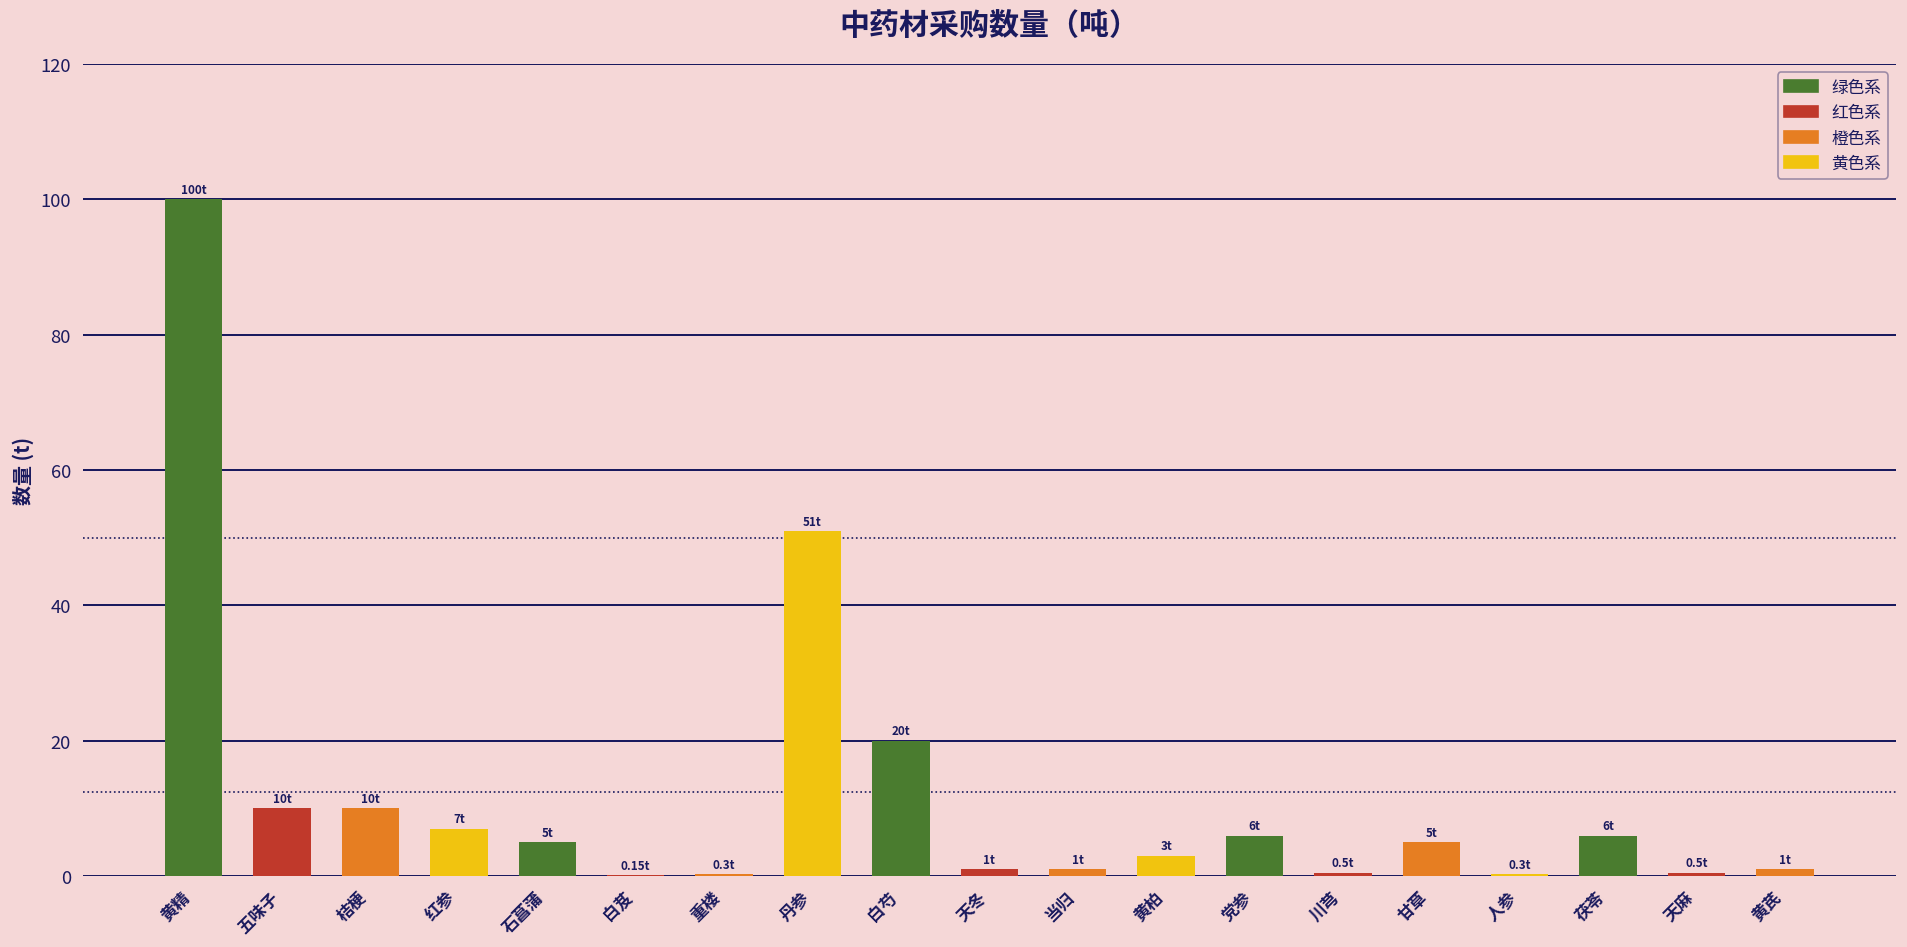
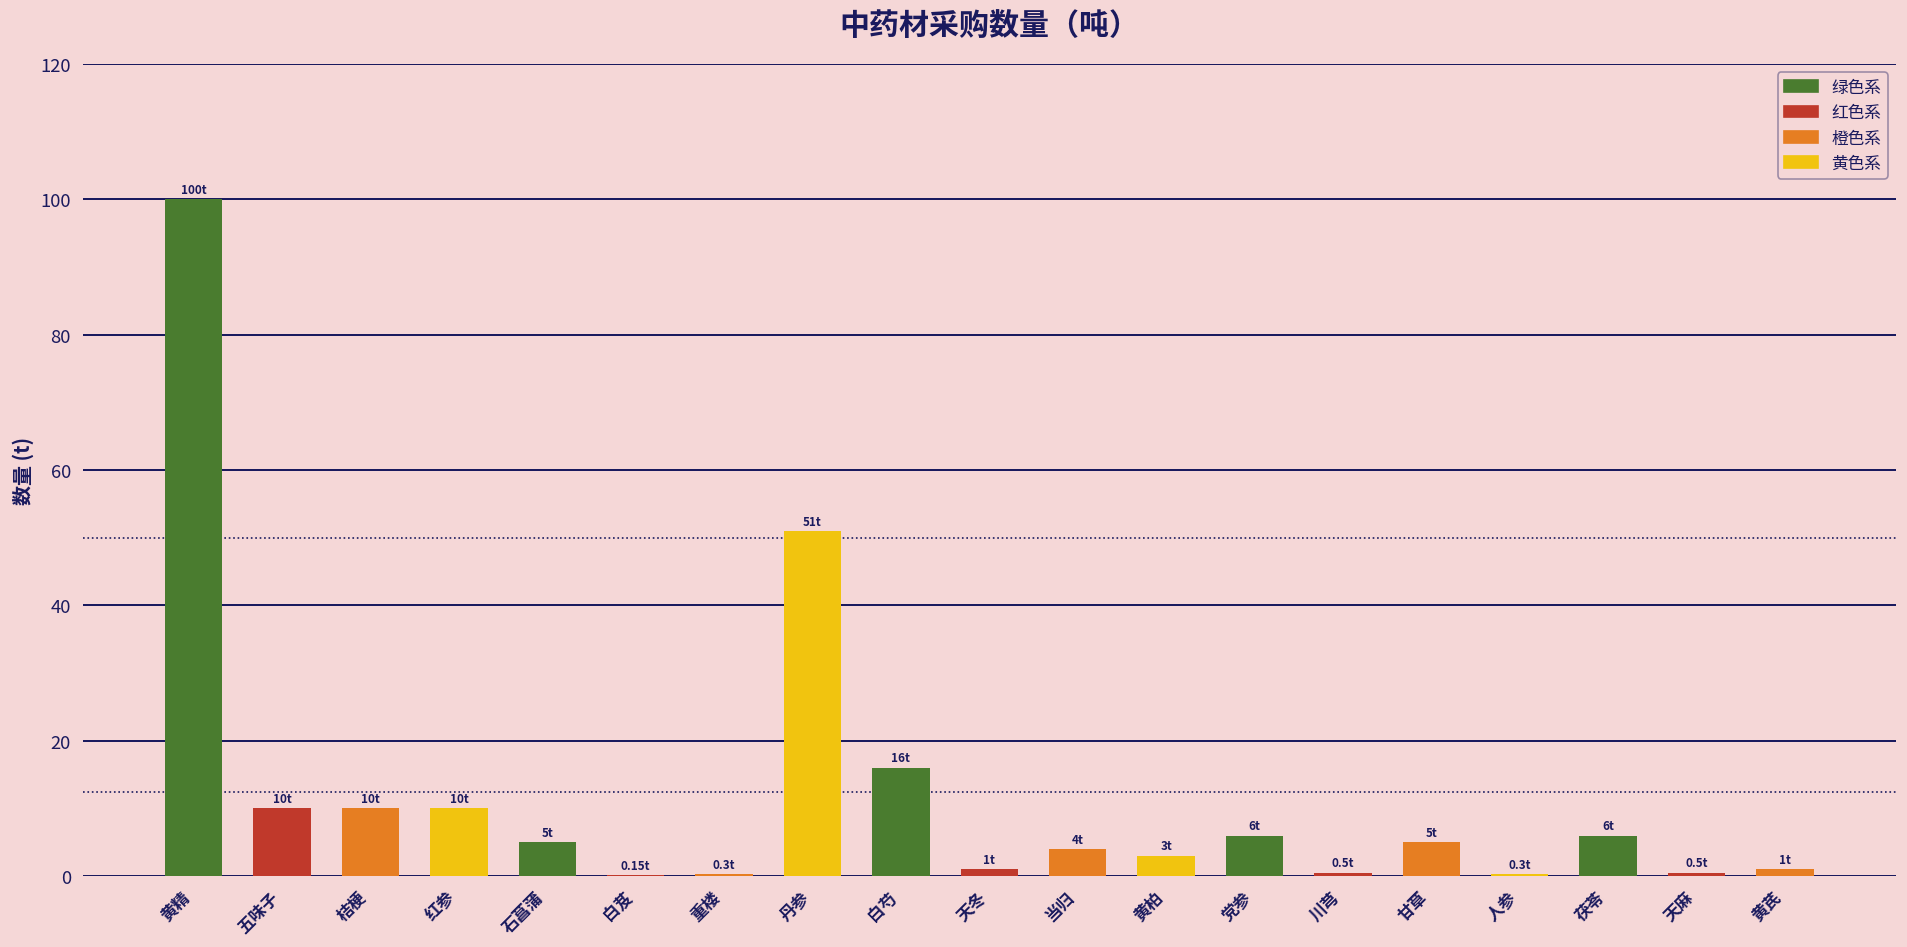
红参: 7t -> 10t
白芍: 20t -> 16t
当归: 1t -> 4t
